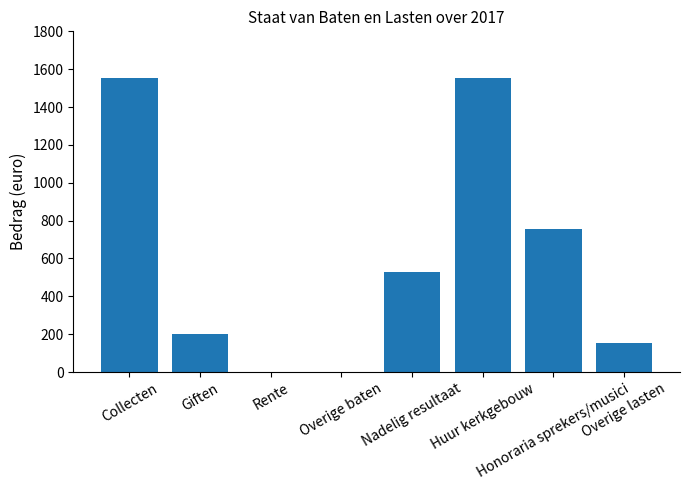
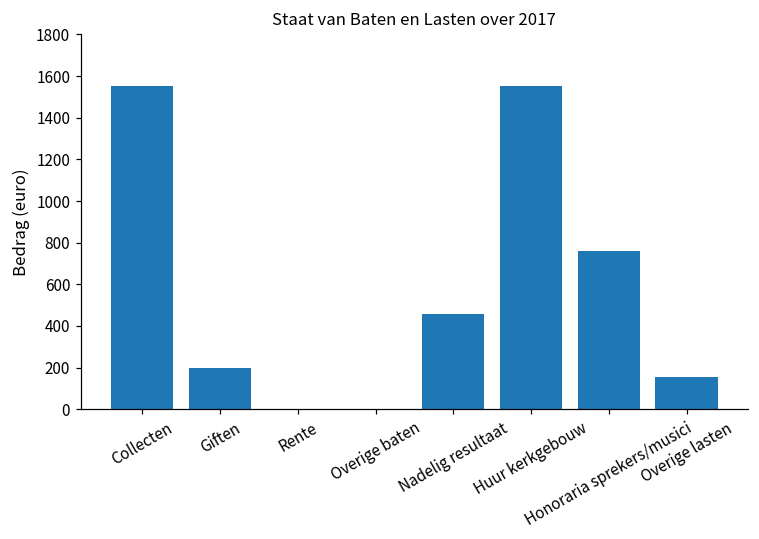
Nadelig resultaat: 530 -> 460
